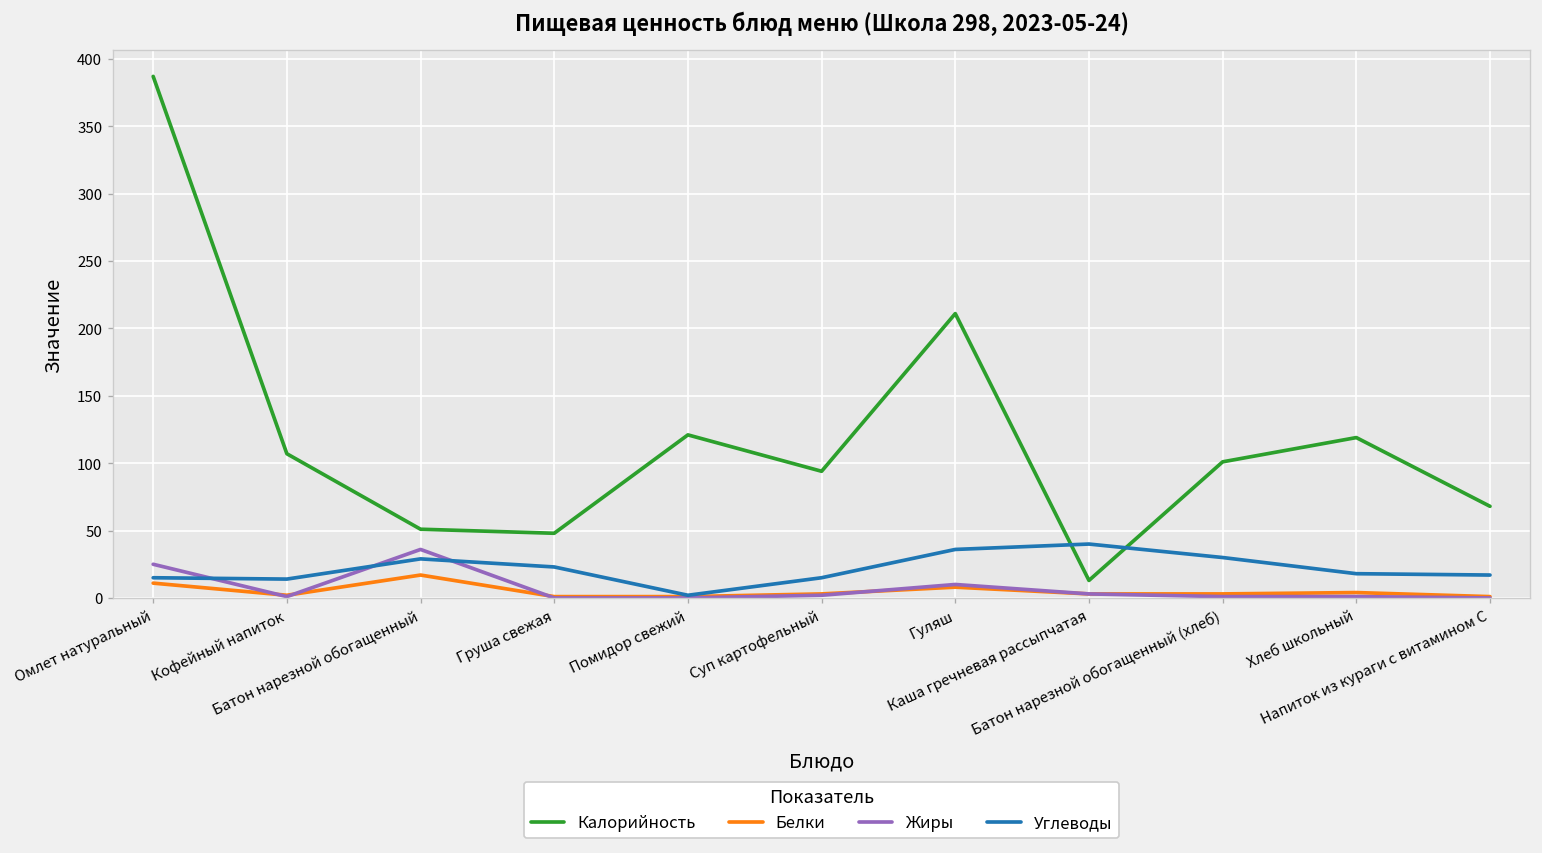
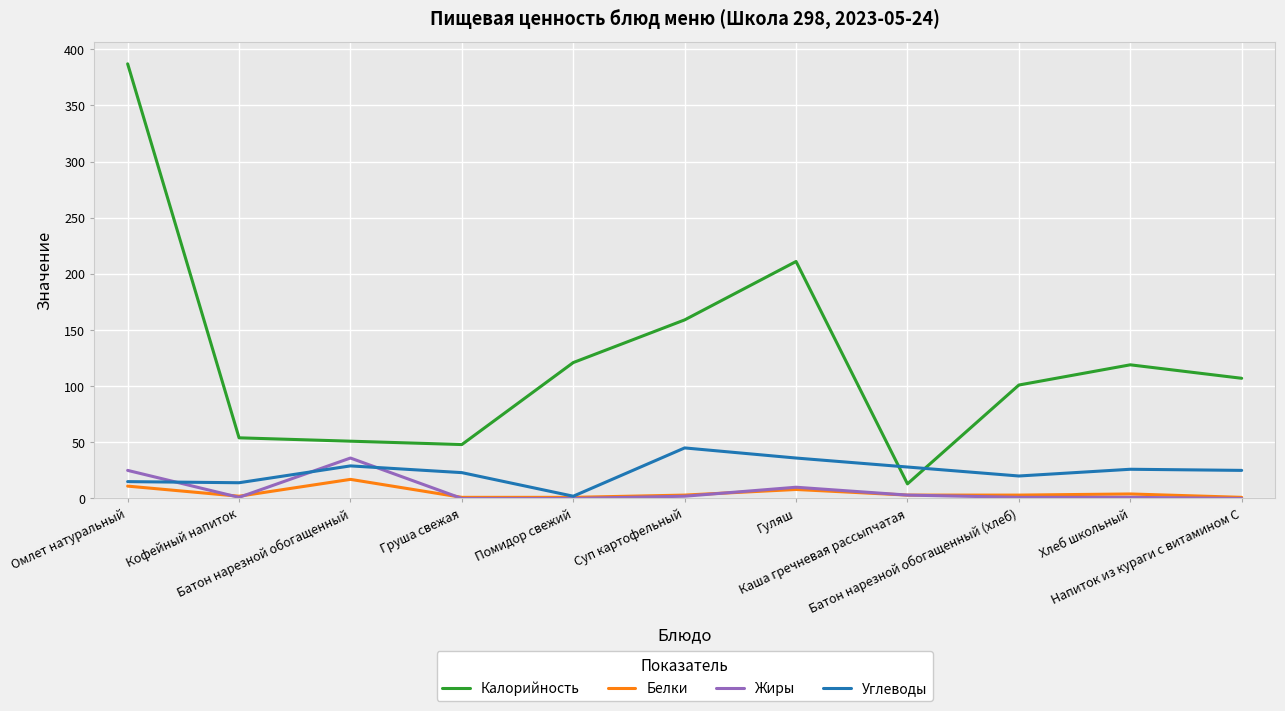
Калорийность, Кофейный напиток: 107 -> 54
Калорийность, Суп картофельный: 94 -> 159
Углеводы, Суп картофельный: 15 -> 45
Углеводы, Каша гречневая рассыпчатая: 40 -> 28
Углеводы, Батон нарезной обогащенный (хлеб): 30 -> 20
Углеводы, Хлеб школьный: 18 -> 26
Калорийность, Напиток из кураги с витамином С: 68 -> 107
Углеводы, Напиток из кураги с витамином С: 17 -> 25
